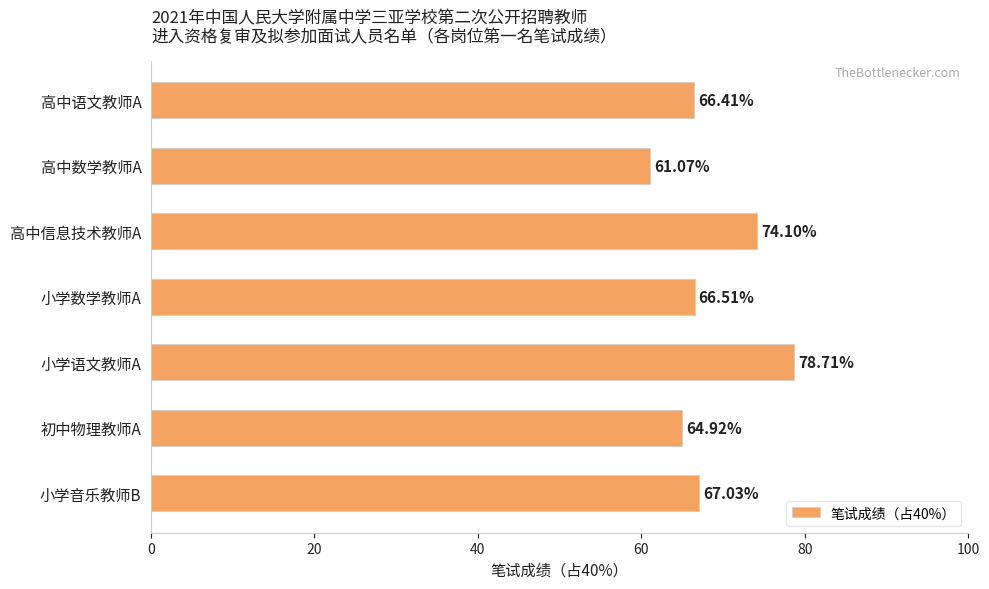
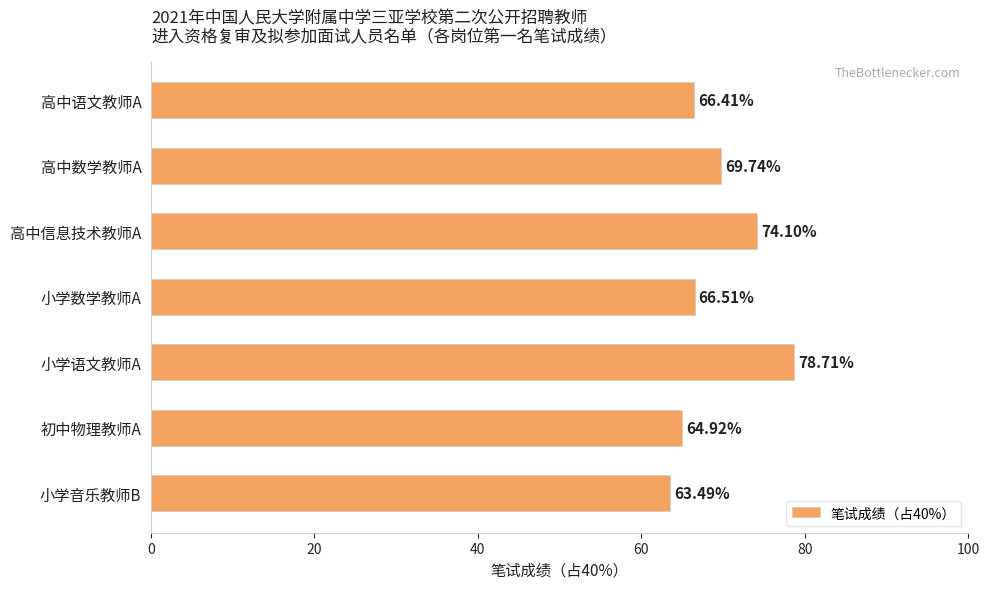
高中数学教师A: 61.07% -> 69.74%
小学音乐教师B: 67.03% -> 63.49%
